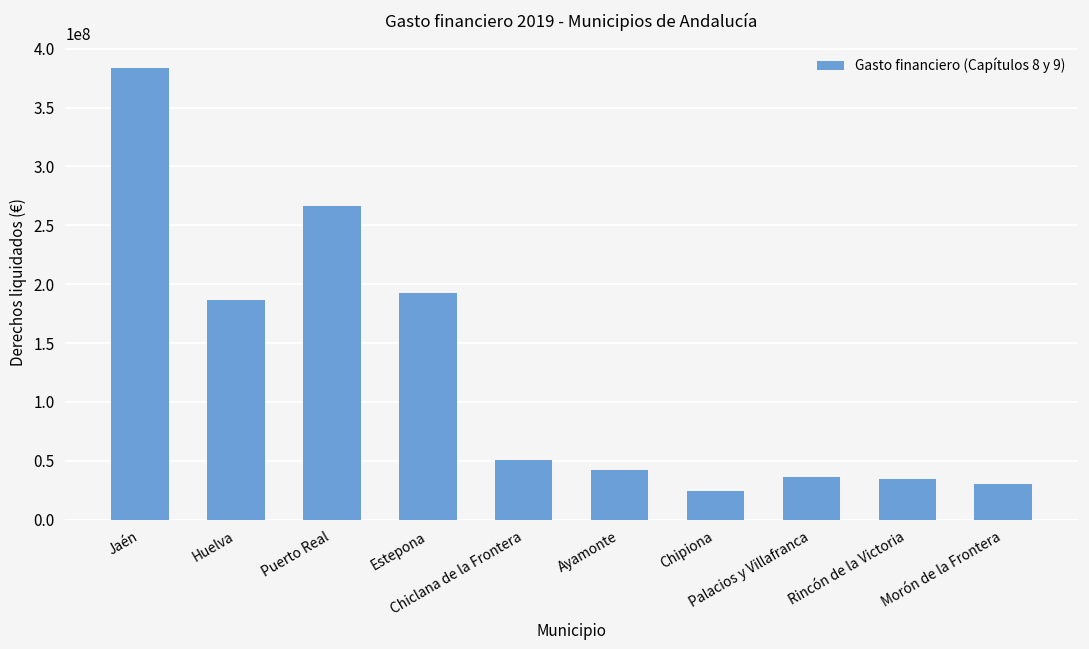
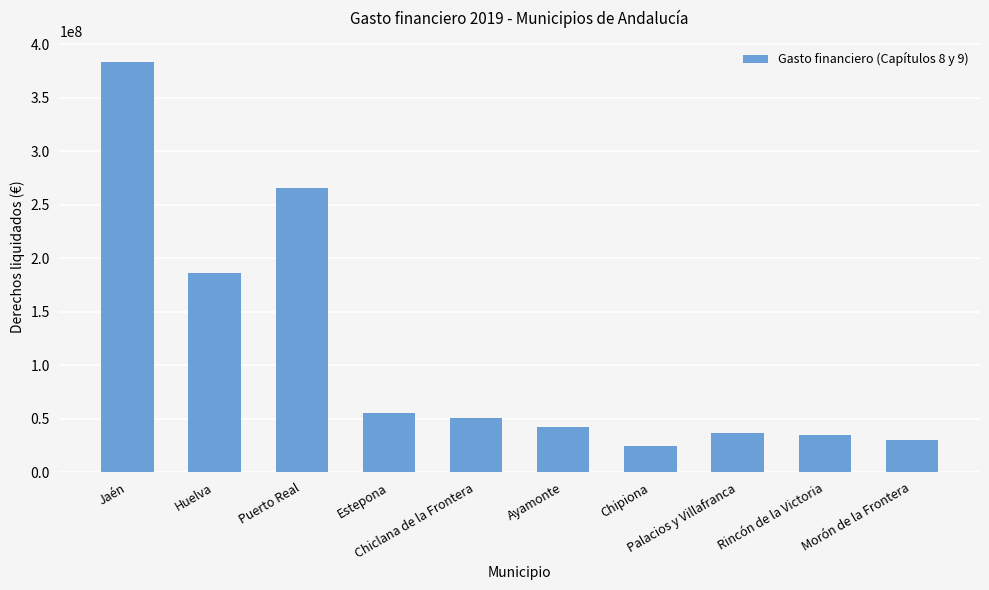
Estepona: 193000000 -> 55000000
